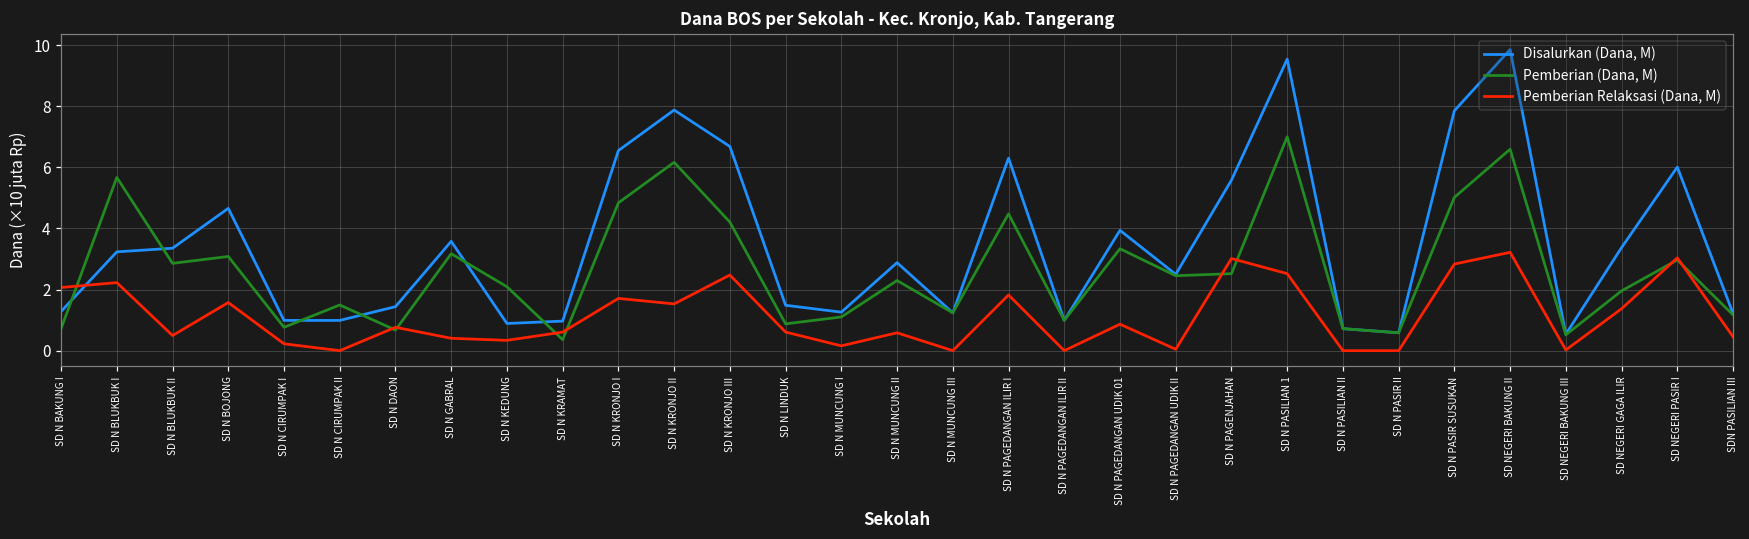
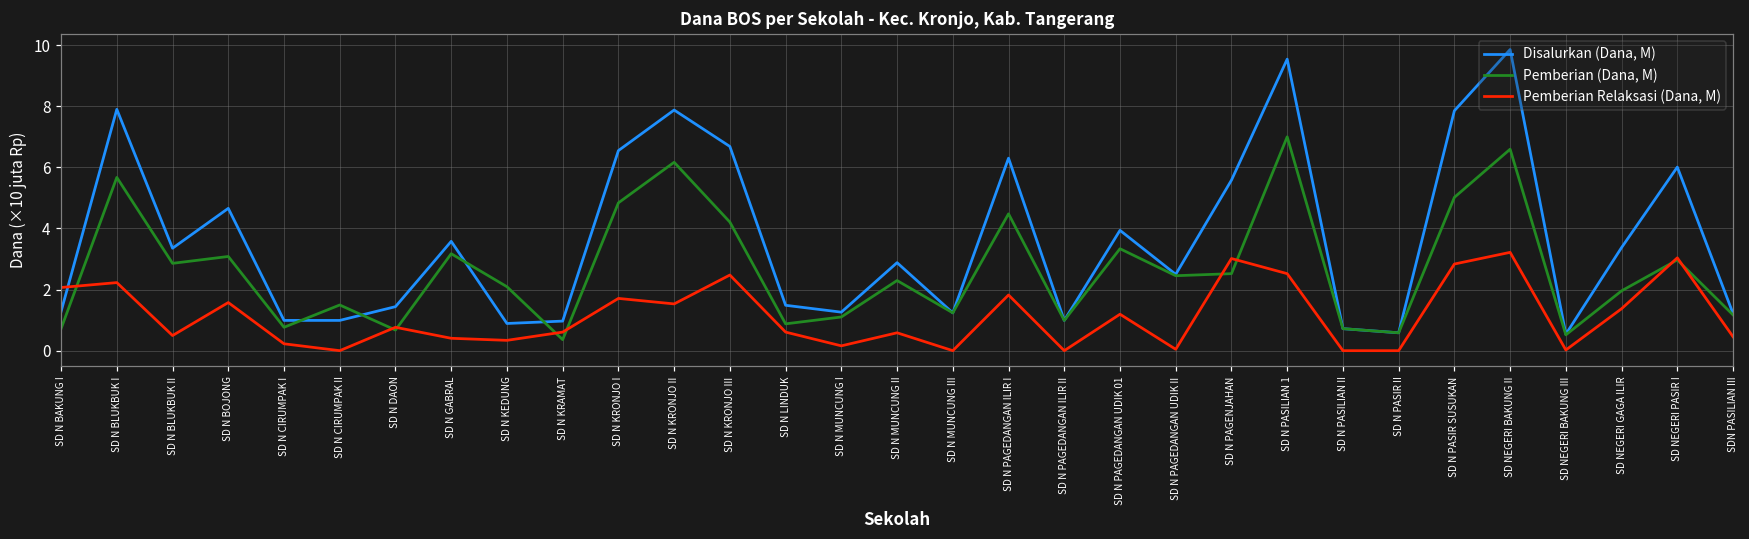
Disalurkan (Dana, M), SD N BLUKBUK I: 3.2 -> 7.9
Pemberian Relaksasi (Dana, M), SD N PAGEDANGAN UDIK 01: 0.9 -> 1.2
